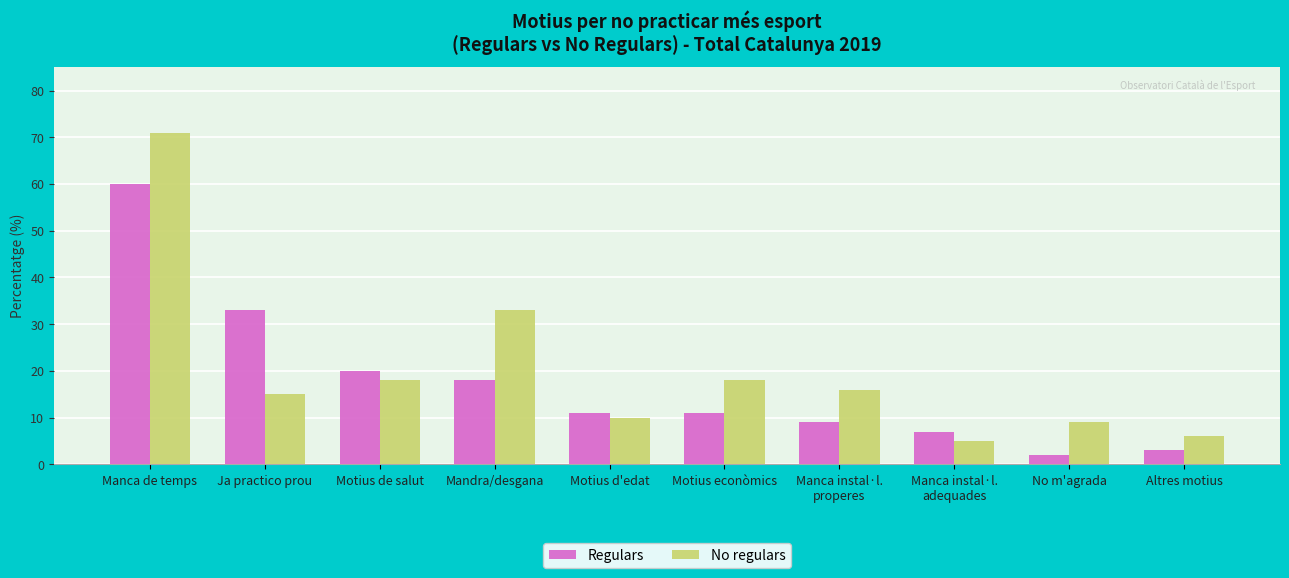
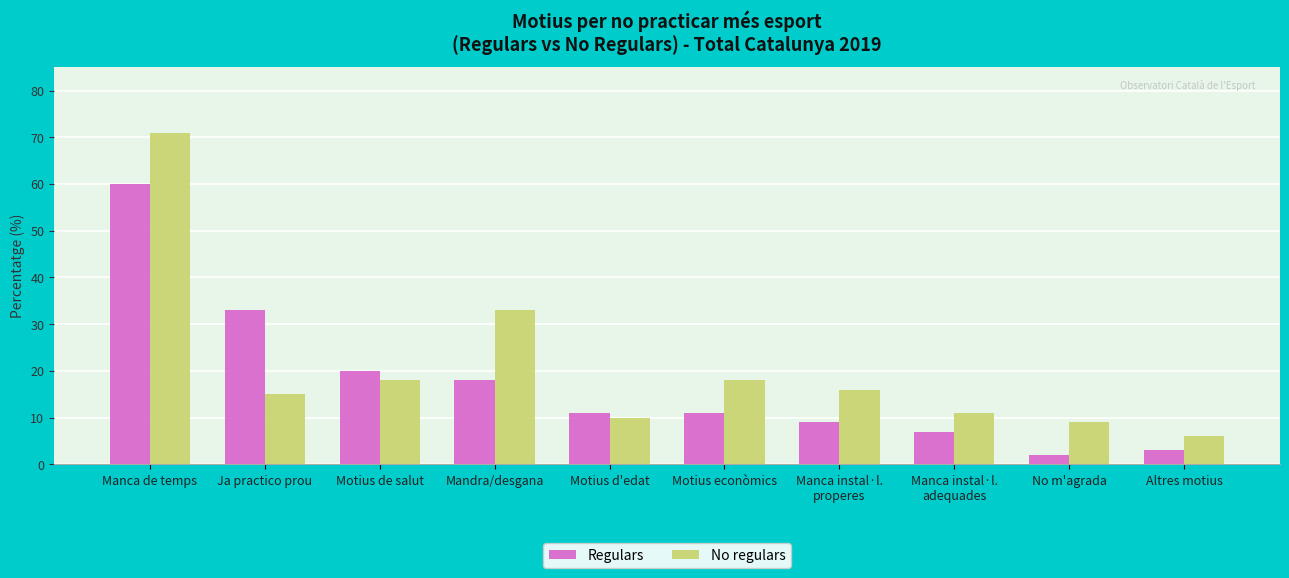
No regulars, Manca instal·l. adequades: 5 -> 11
